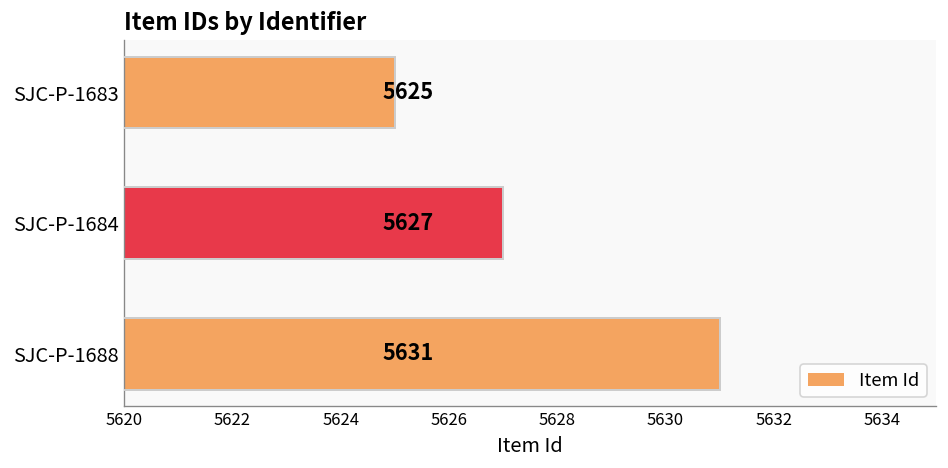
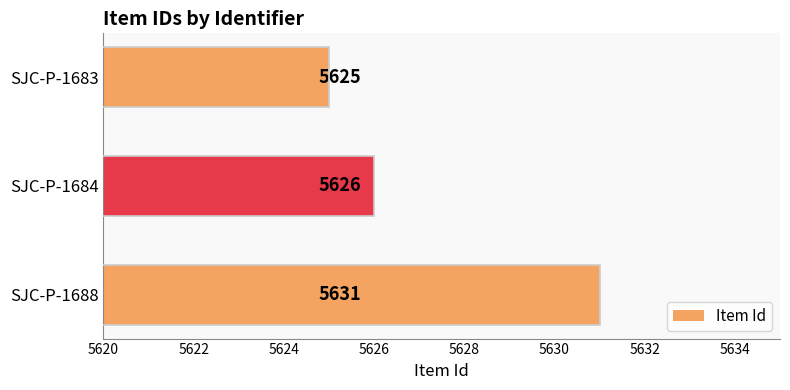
SJC-P-1684: 5627 -> 5626
